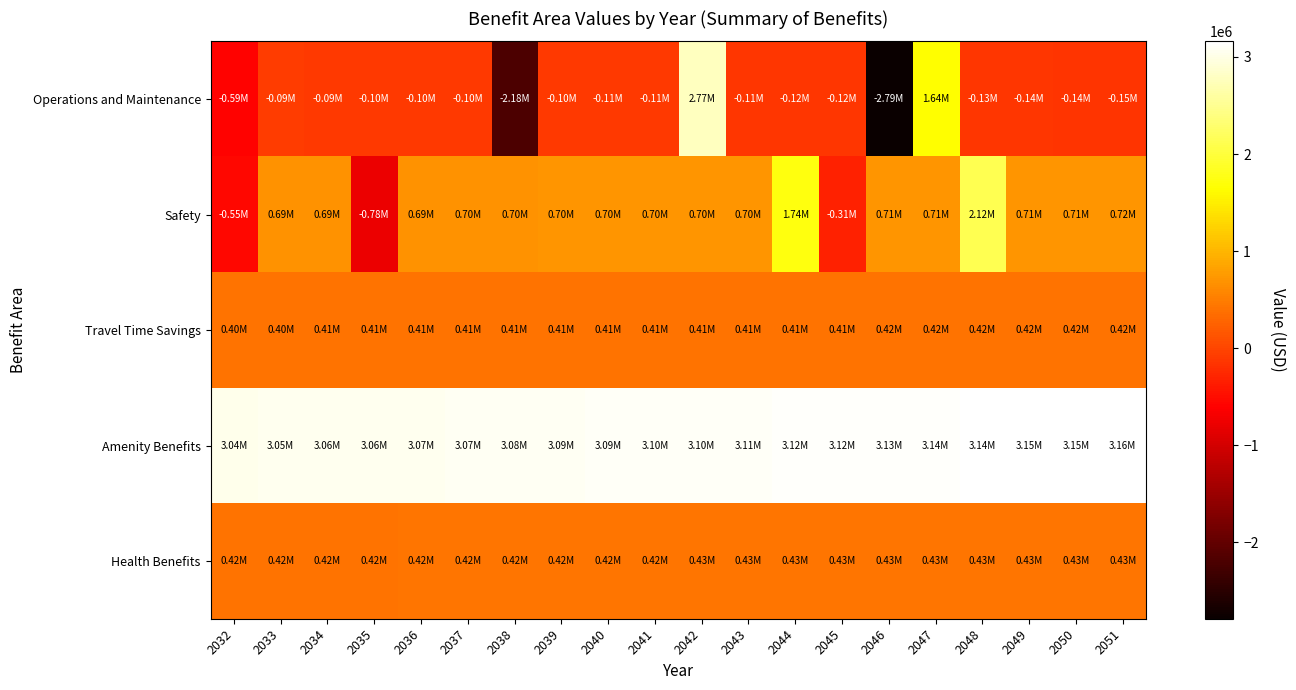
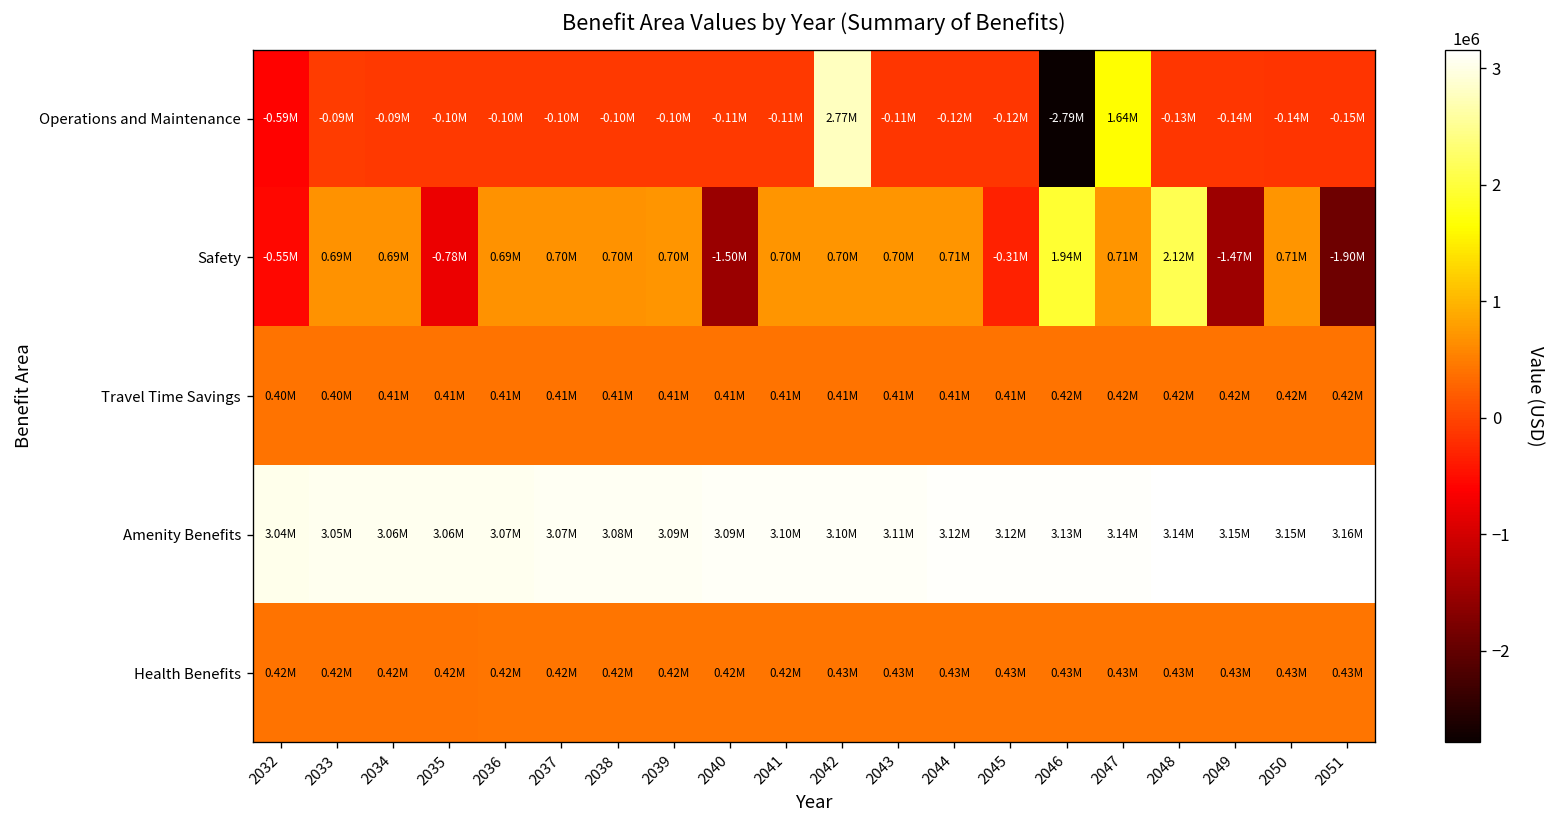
Operations and Maintenance, 2038: -2.18M -> -0.10M
Safety, 2040: 0.70M -> -1.50M
Safety, 2044: 1.74M -> 0.71M
Safety, 2046: 0.71M -> 1.94M
Safety, 2049: 0.71M -> -1.47M
Safety, 2051: 0.72M -> -1.90M
